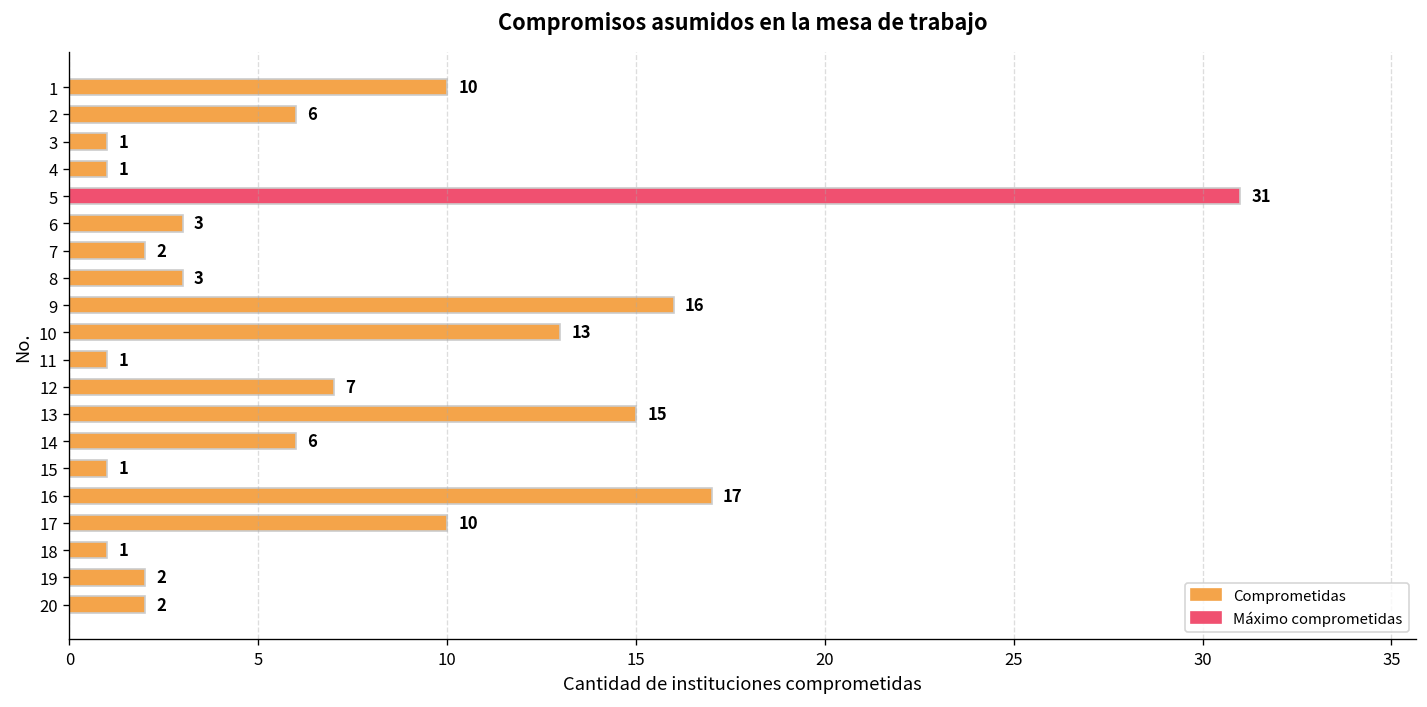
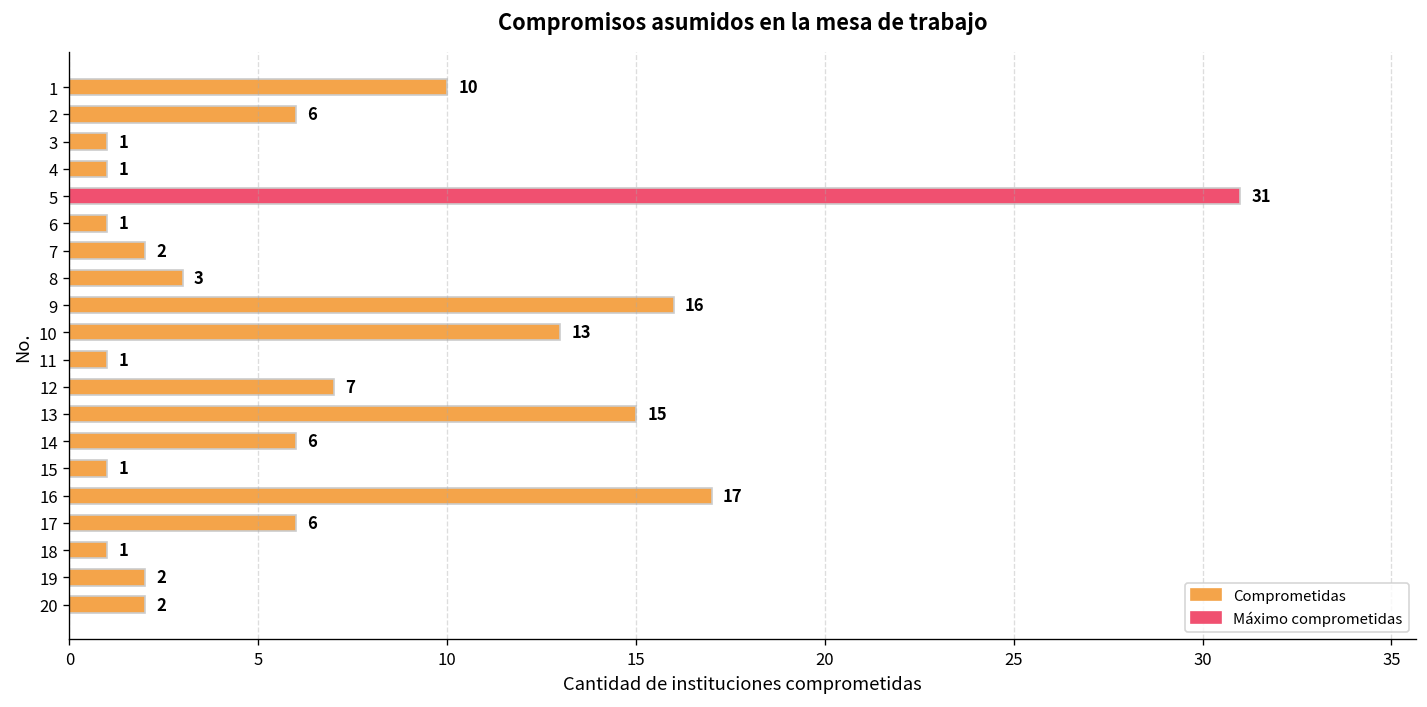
6: 3 -> 1
17: 10 -> 6
